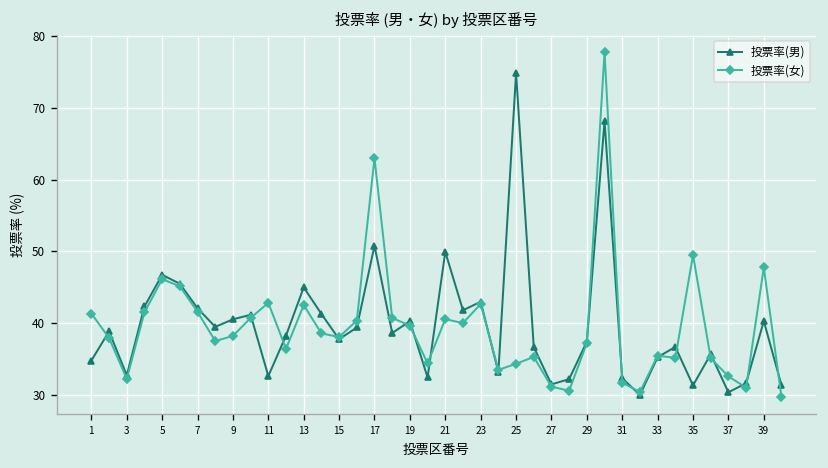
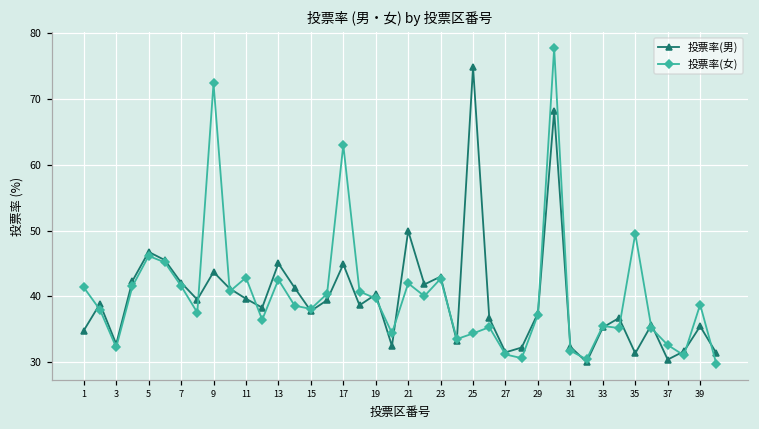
投票率(男), 9: 41 -> 44
投票率(女), 9: 38 -> 72
投票率(男), 11: 33 -> 40
投票率(男), 17: 51 -> 45
投票率(女), 21: 41 -> 42
投票率(男), 39: 40 -> 35
投票率(女), 39: 48 -> 39
